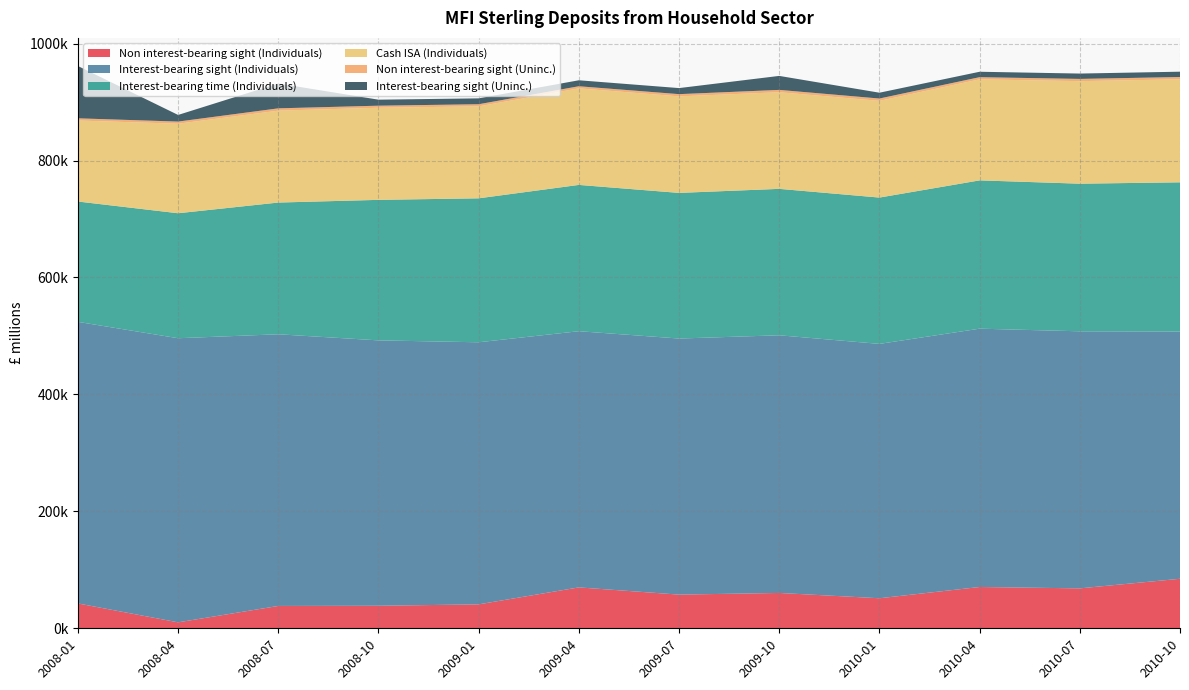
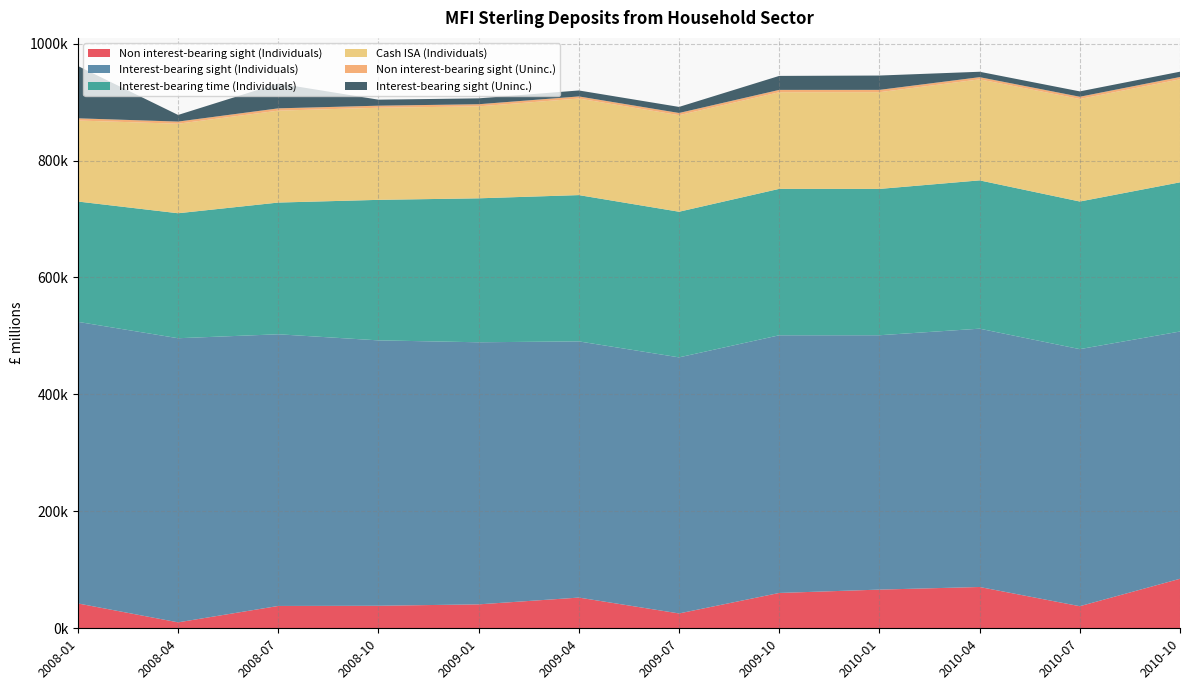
Non interest-bearing sight (Individuals), 2009-04: 70000 -> 50000
Non interest-bearing sight (Individuals), 2009-07: 60000 -> 30000
Non interest-bearing sight (Individuals), 2010-01: 50000 -> 70000
Interest-bearing sight (Uninc.), 2010-01: 10000 -> 20000
Non interest-bearing sight (Individuals), 2010-07: 70000 -> 40000
